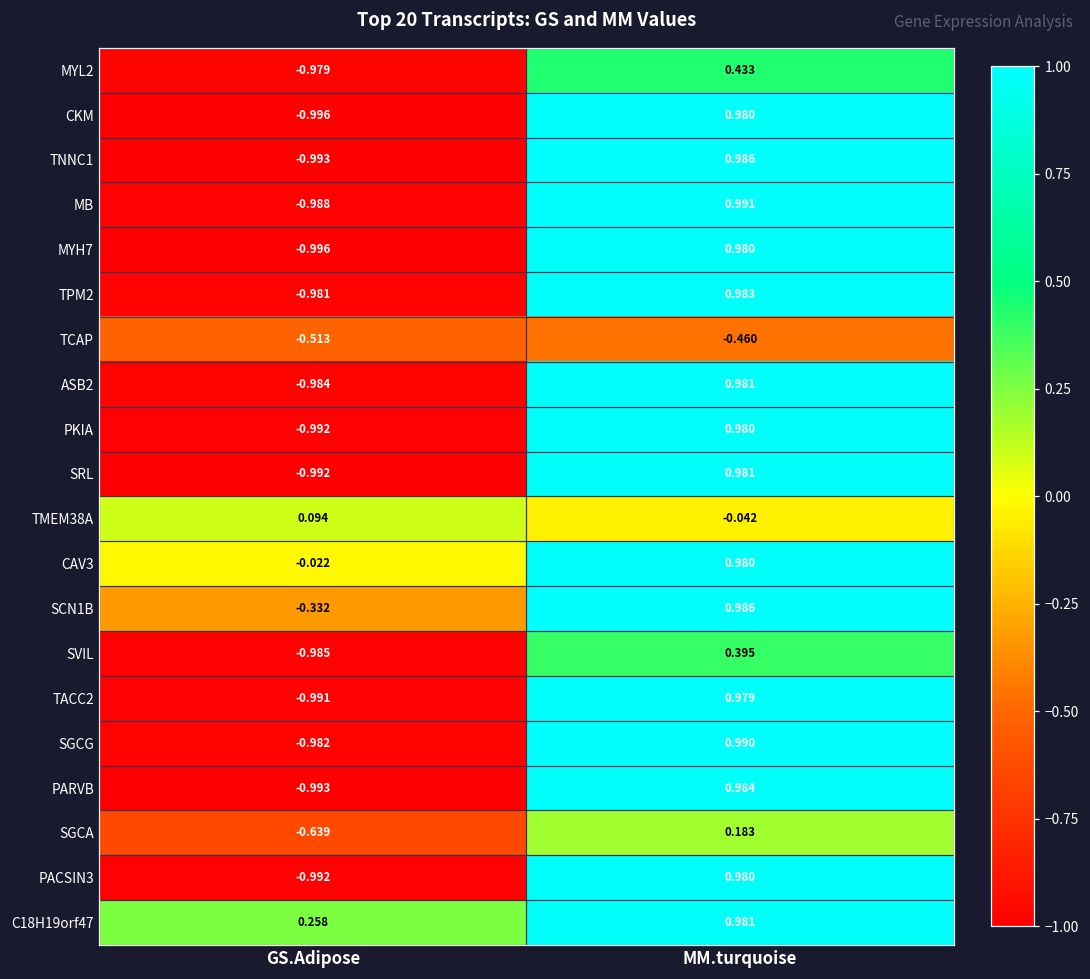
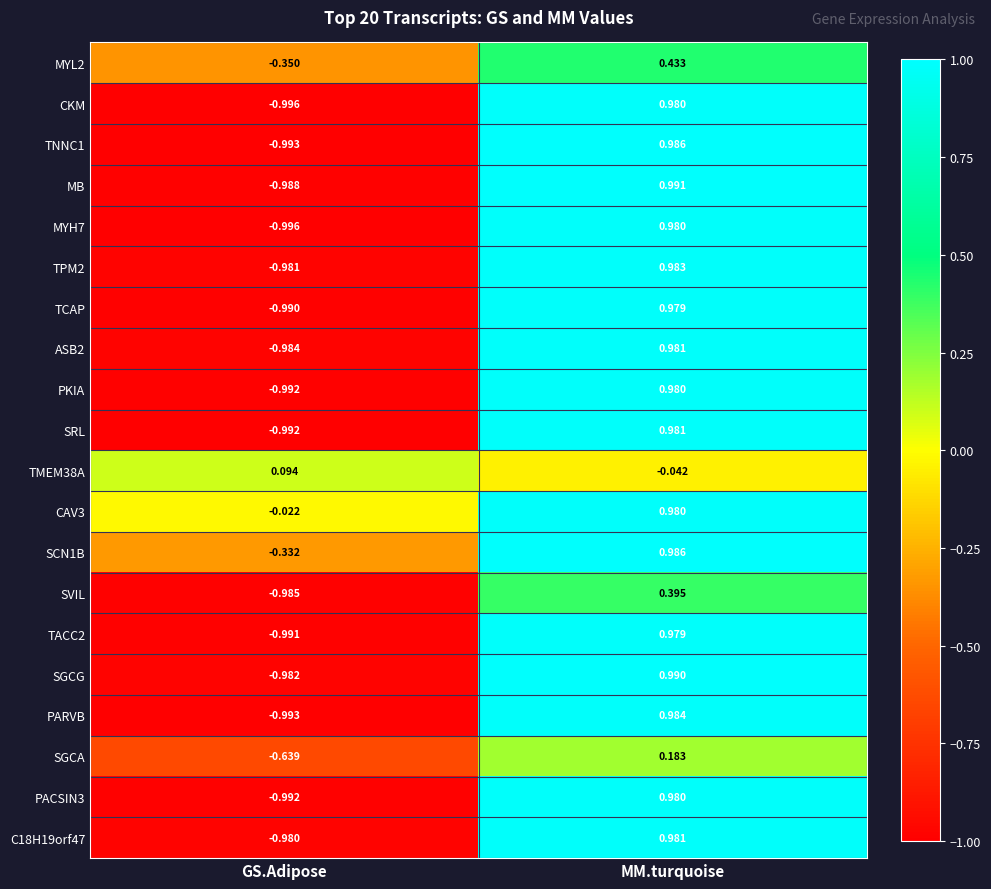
MYL2, GS.Adipose: -0.979 -> -0.350
TCAP, GS.Adipose: -0.513 -> -0.990
TCAP, MM.turquoise: -0.460 -> 0.979
C18H19orf47, GS.Adipose: 0.258 -> -0.980
